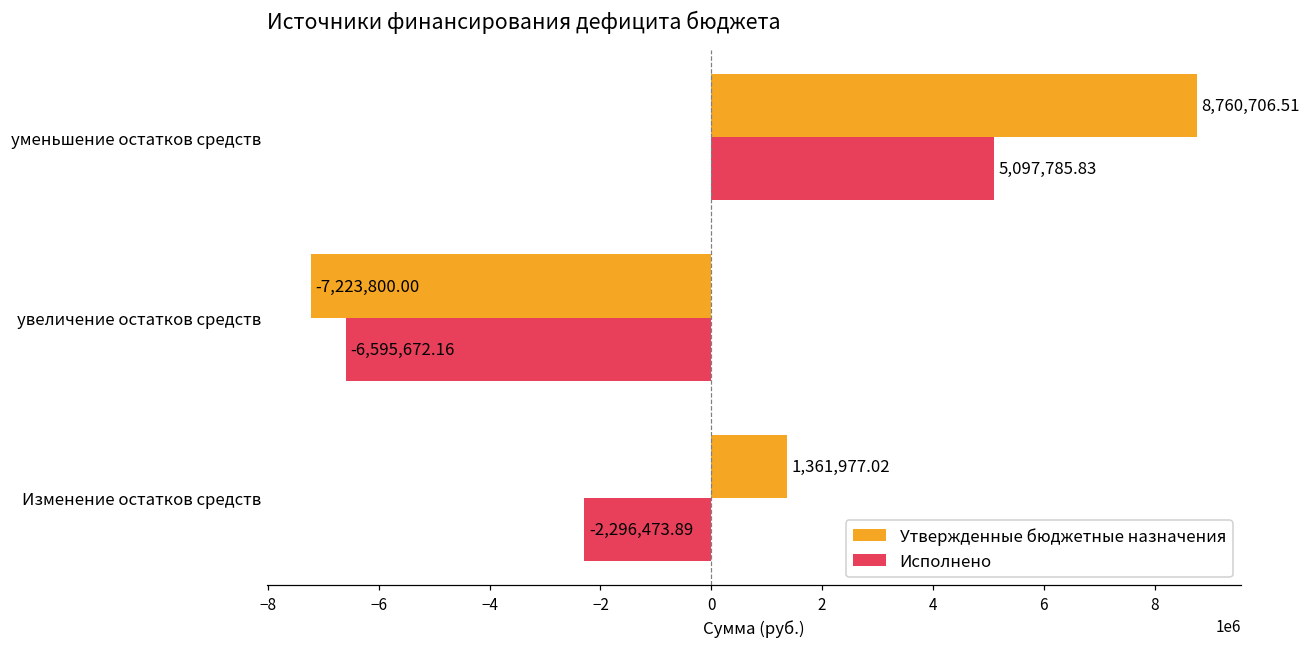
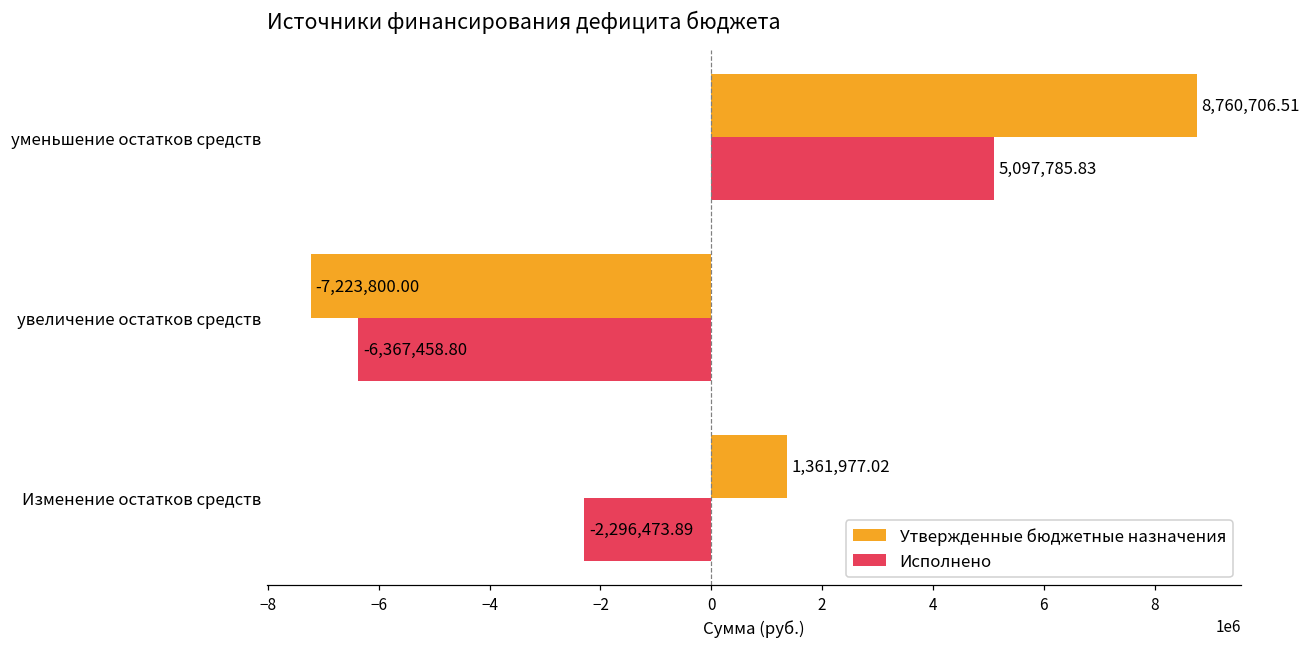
Исполнено, увеличение остатков средств: -6,595,672.16 -> -6,367,458.80
